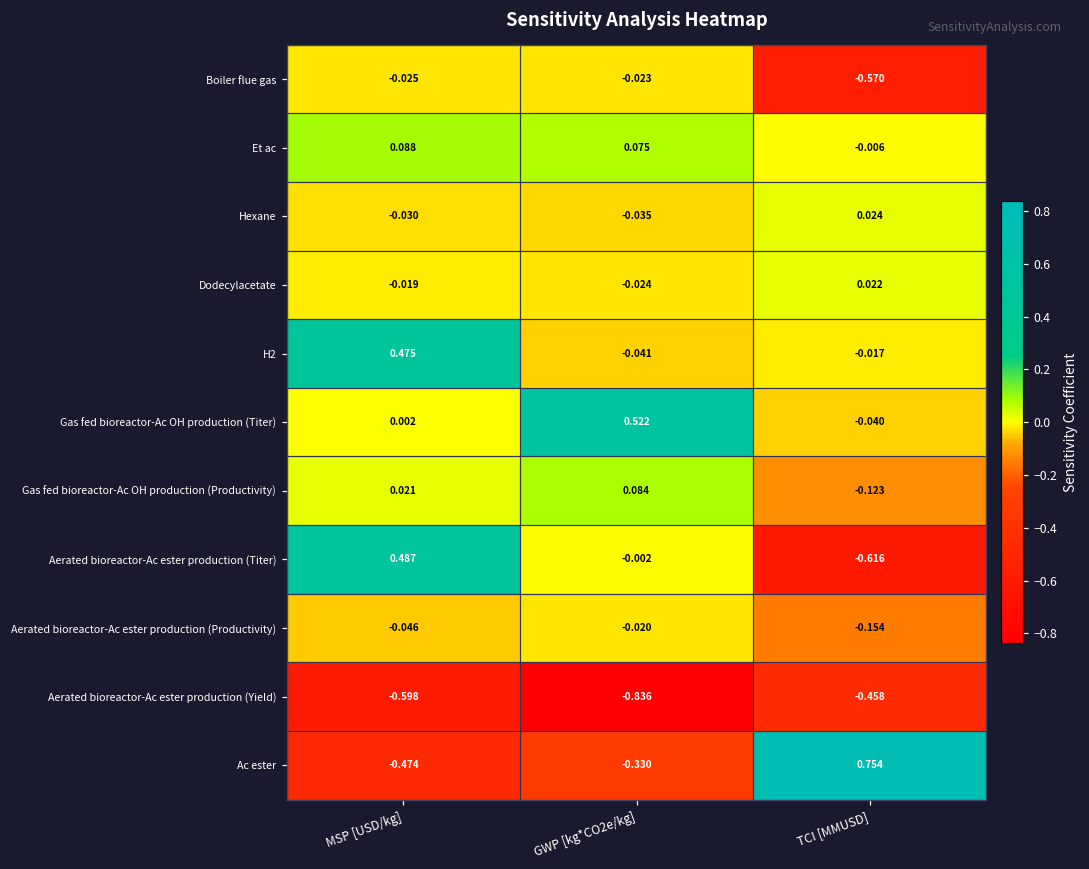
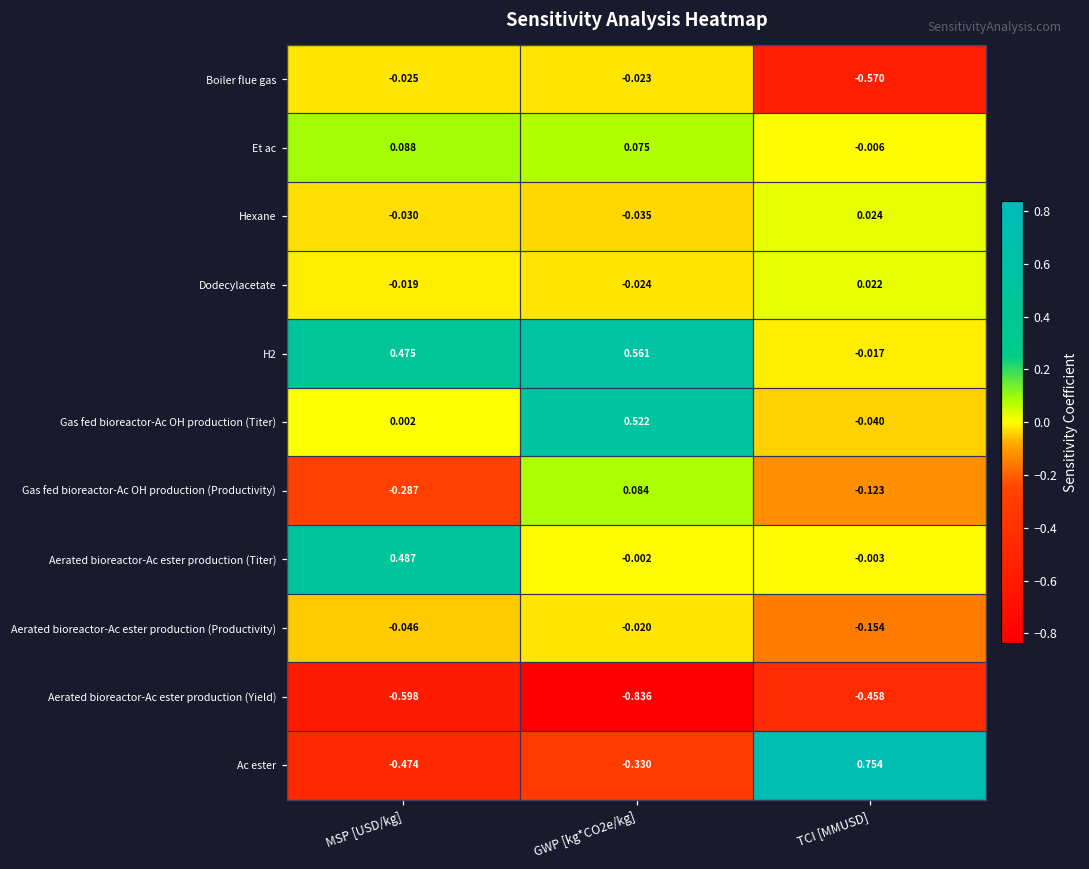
H2, GWP [kg*CO2e/kg]: -0.041 -> 0.561
Gas fed bioreactor-Ac OH production (Productivity), MSP [USD/kg]: 0.021 -> -0.287
Aerated bioreactor-Ac ester production (Titer), TCI [MMUSD]: -0.616 -> -0.003
